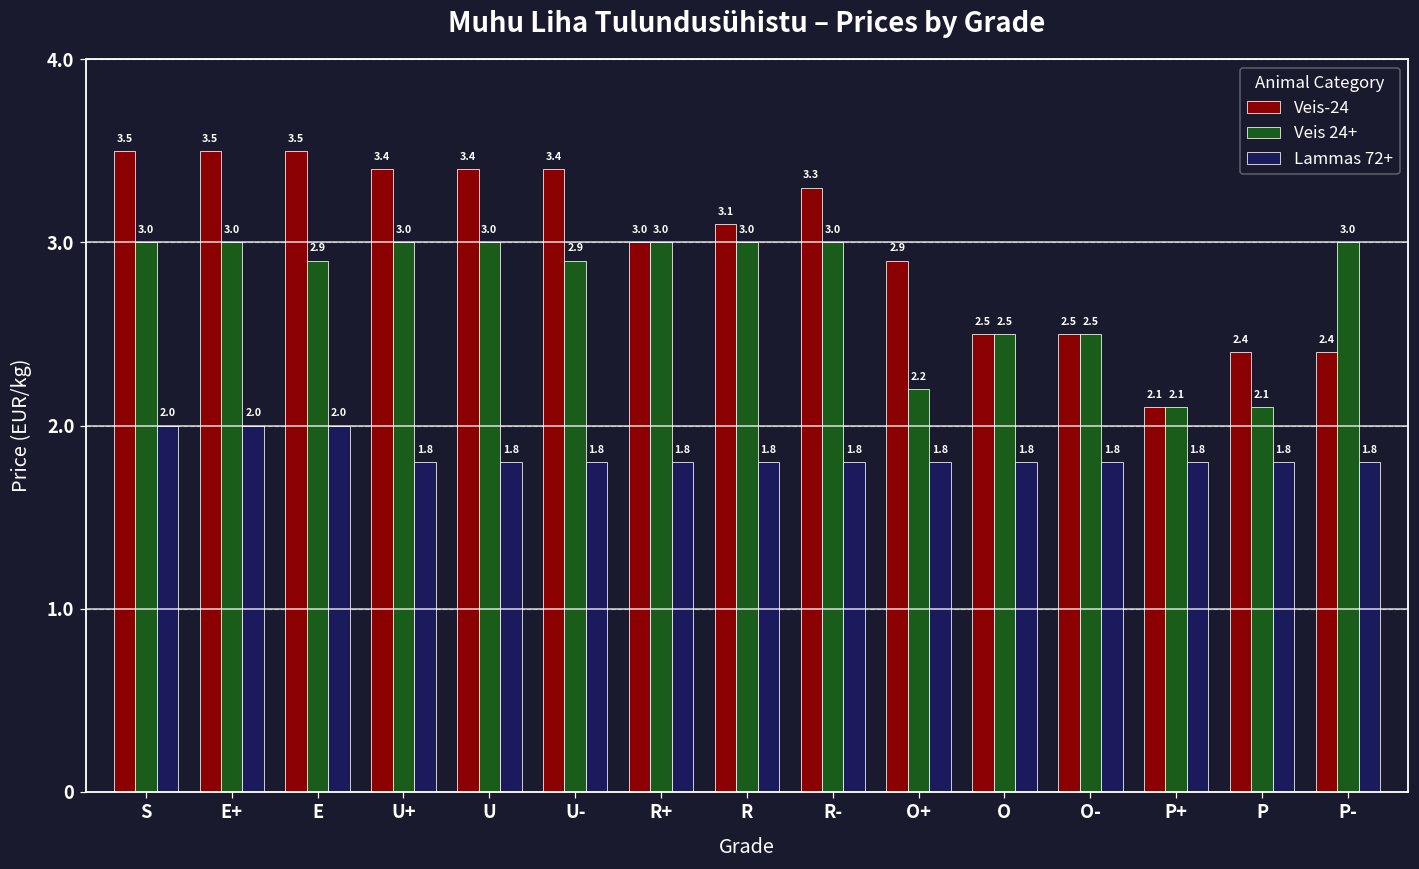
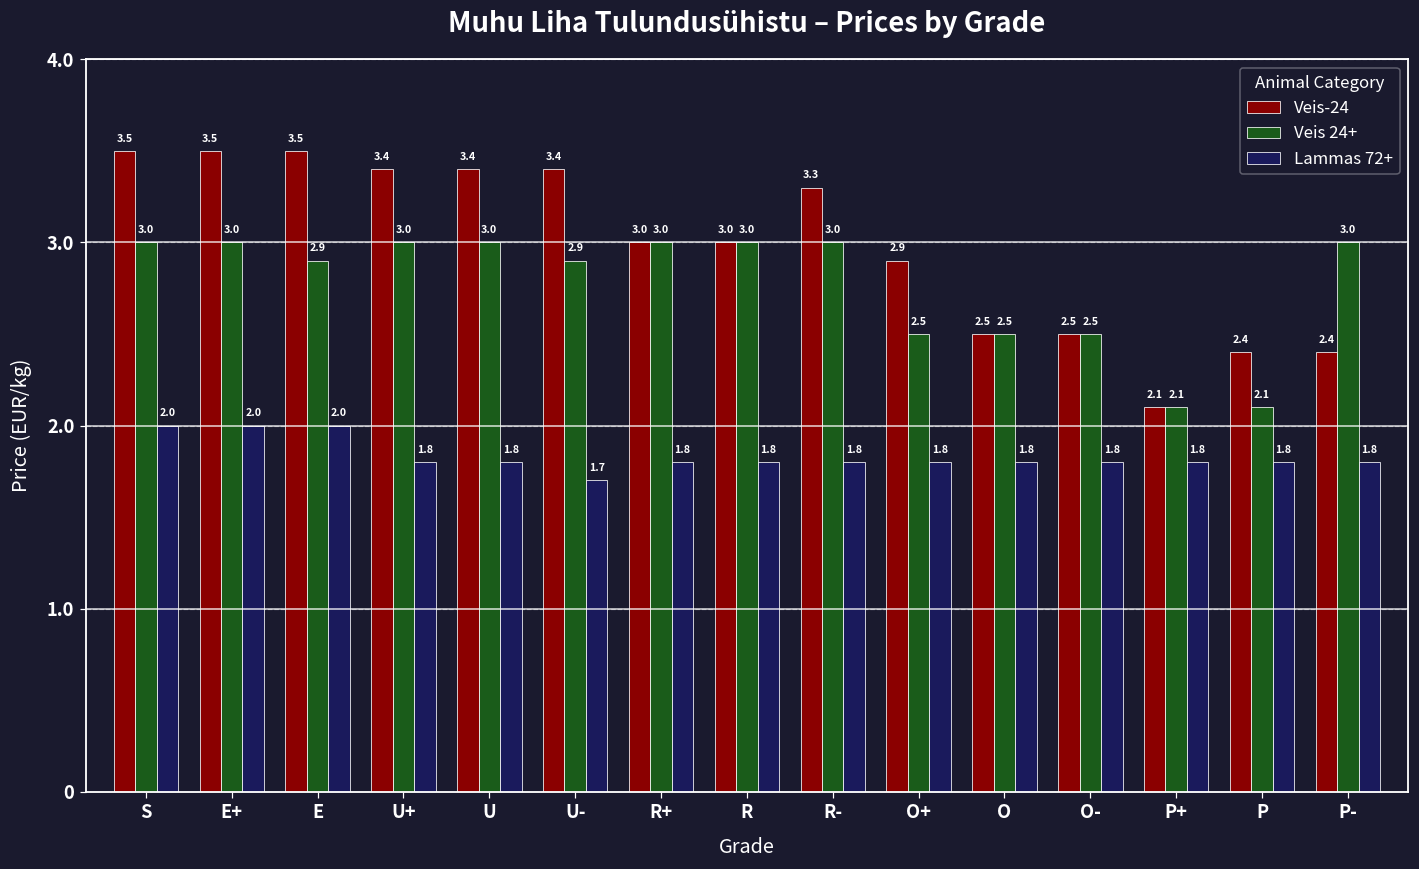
Lammas 72+, U-: 1.8 -> 1.7
Veis-24, R: 3.1 -> 3.0
Veis 24+, O+: 2.2 -> 2.5
